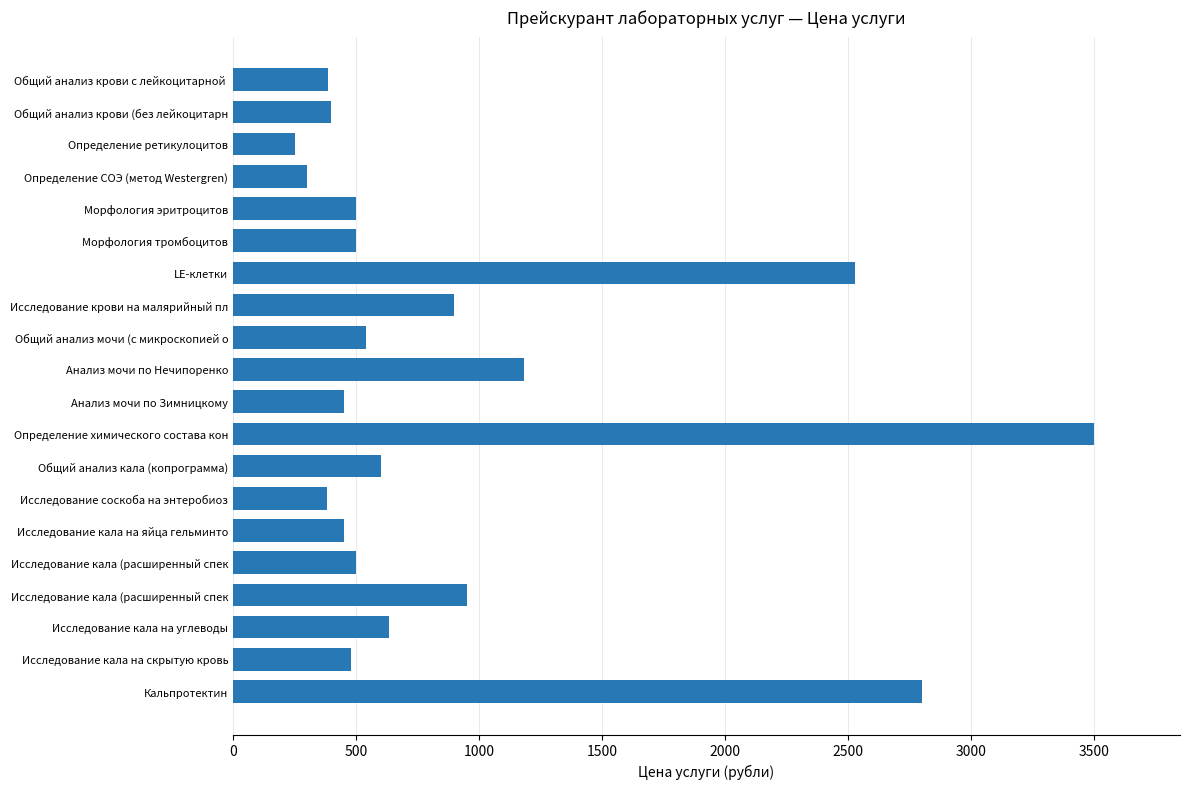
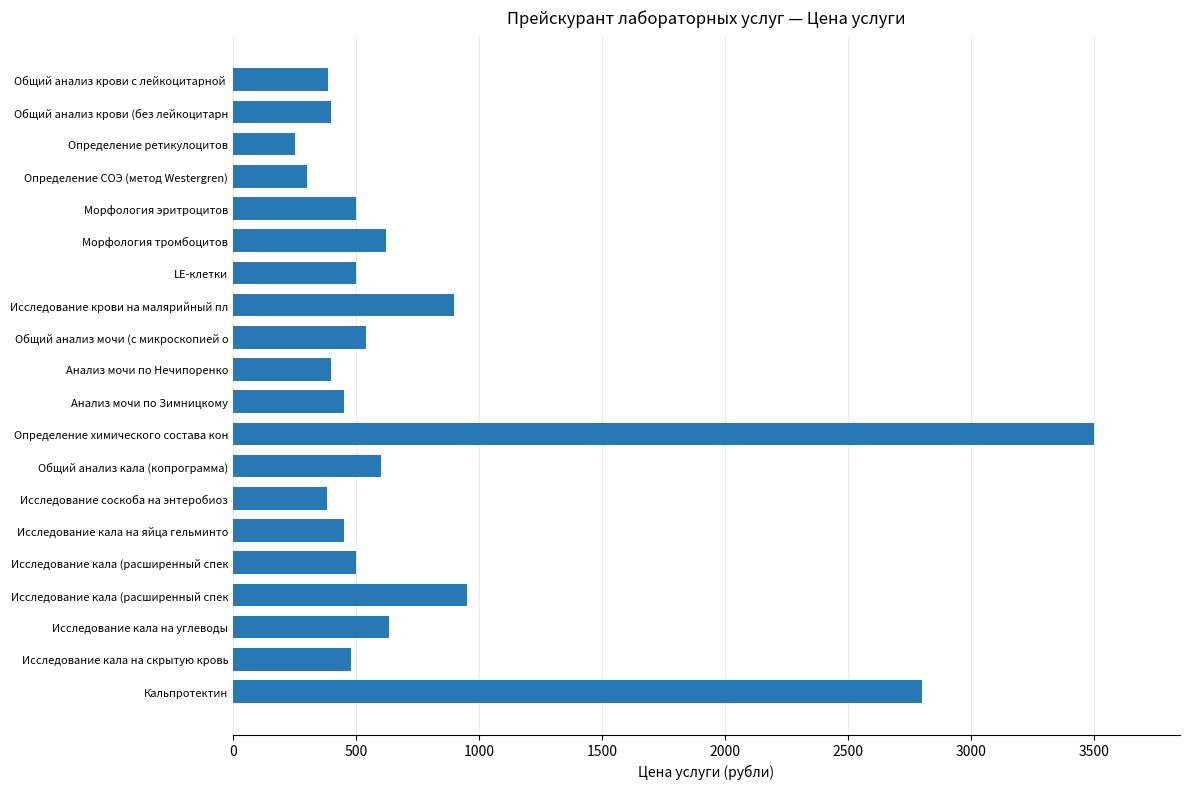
Морфология тромбоцитов: 500 -> 620
LЕ-клетки: 2530 -> 500
Анализ мочи по Нечипоренко: 1180 -> 400
